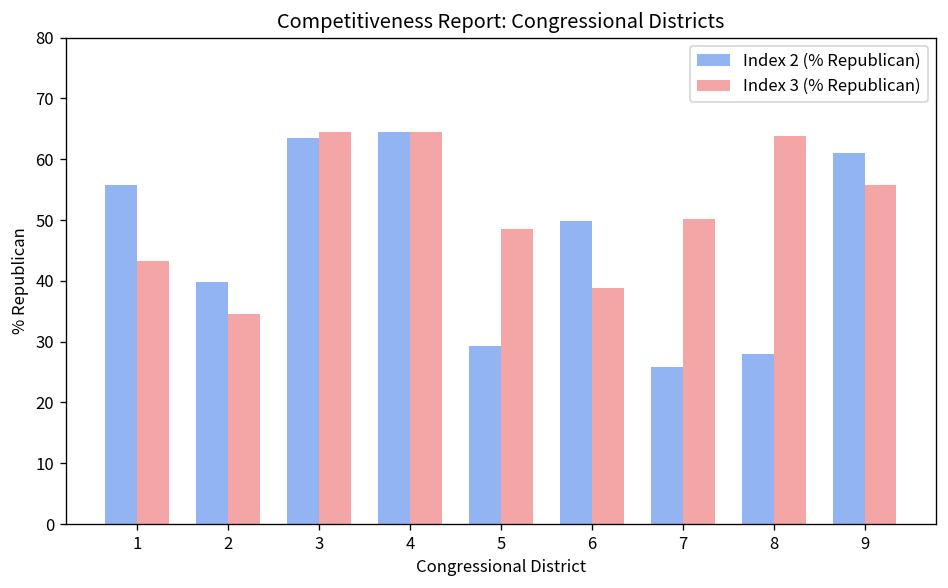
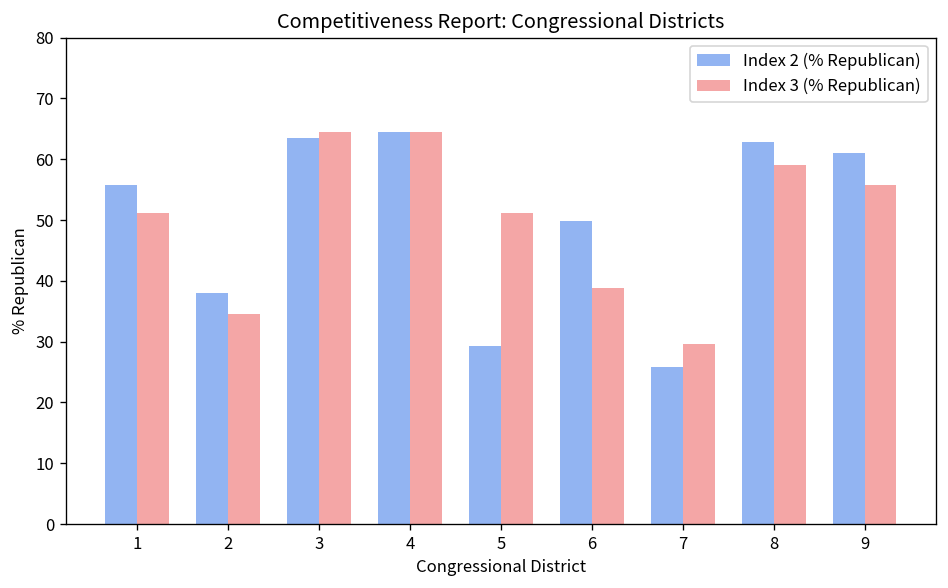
Index 3 (% Republican), 1: 43 -> 51
Index 2 (% Republican), 2: 40 -> 38
Index 3 (% Republican), 5: 49 -> 51
Index 3 (% Republican), 7: 50 -> 30
Index 2 (% Republican), 8: 28 -> 63
Index 3 (% Republican), 8: 64 -> 59
